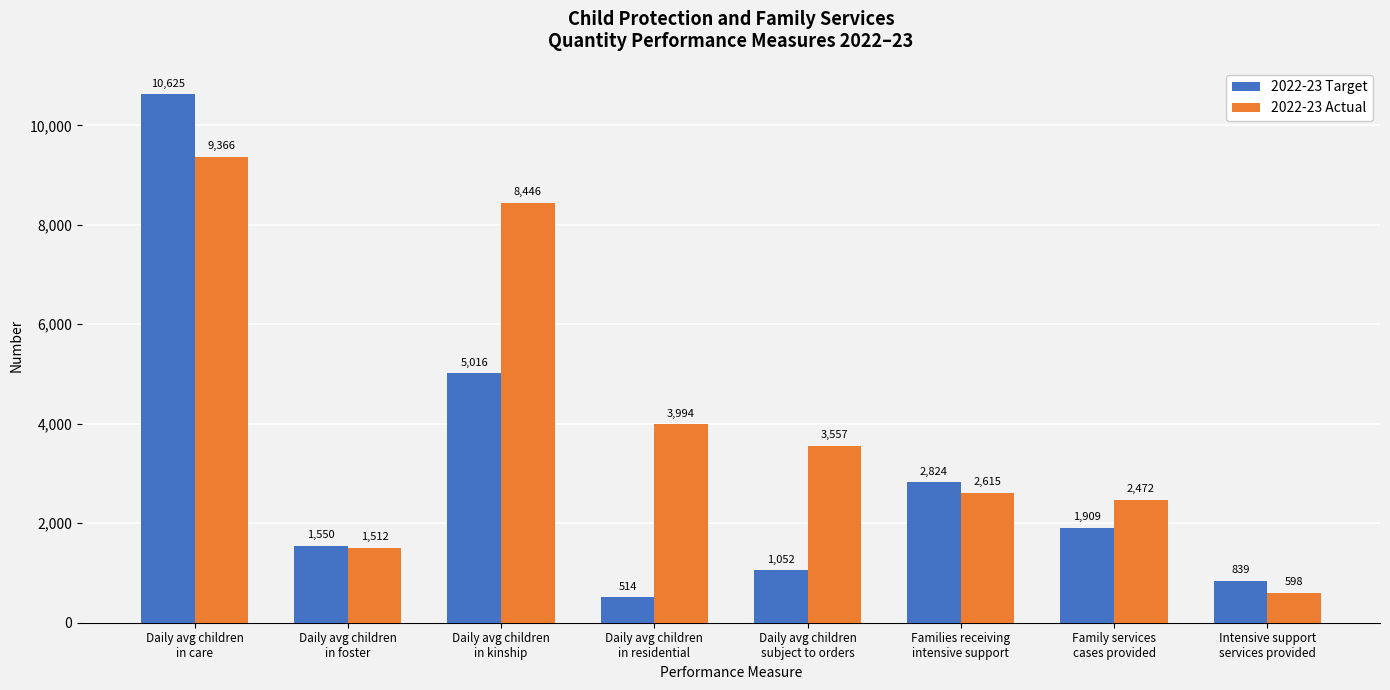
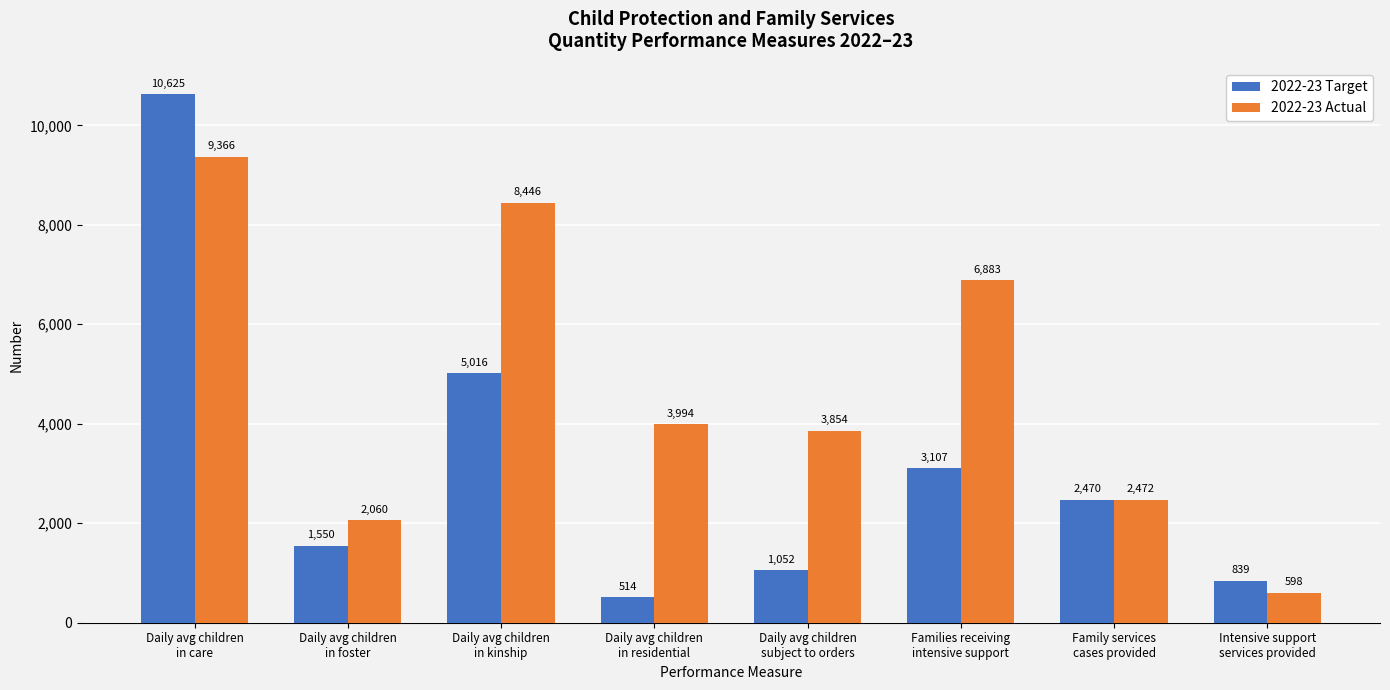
2022-23 Actual, Daily avg children in foster: 1,512 -> 2,060
2022-23 Actual, Daily avg children subject to orders: 3,557 -> 3,854
2022-23 Target, Families receiving intensive support: 2,824 -> 3,107
2022-23 Actual, Families receiving intensive support: 2,615 -> 6,883
2022-23 Target, Family services cases provided: 1,909 -> 2,470
